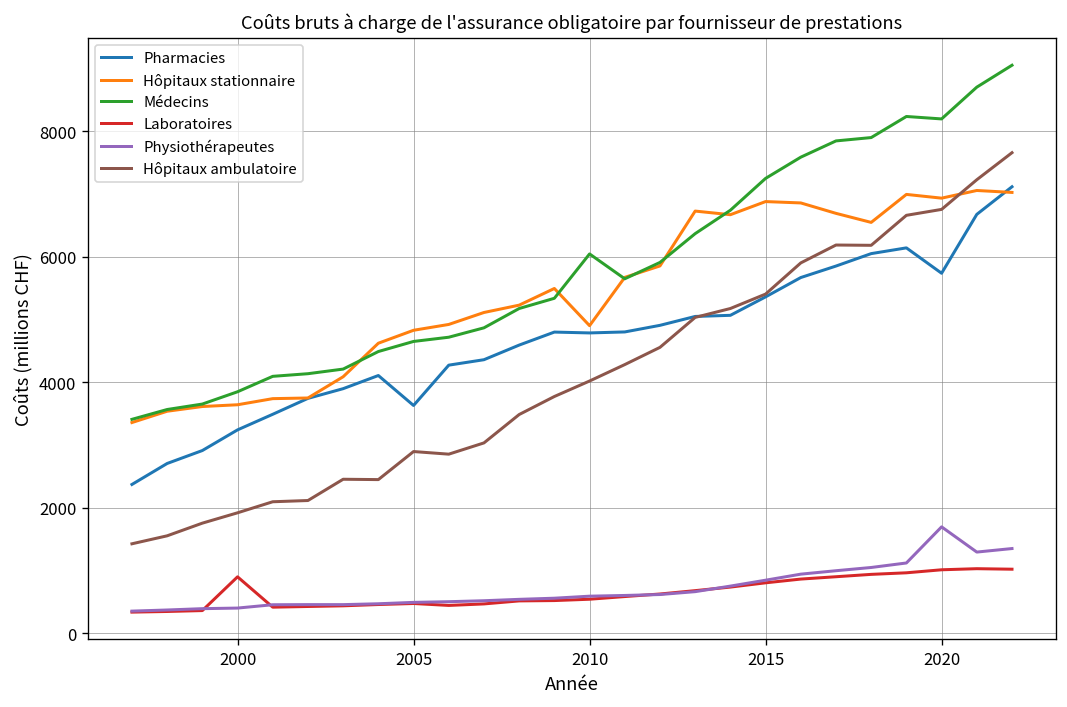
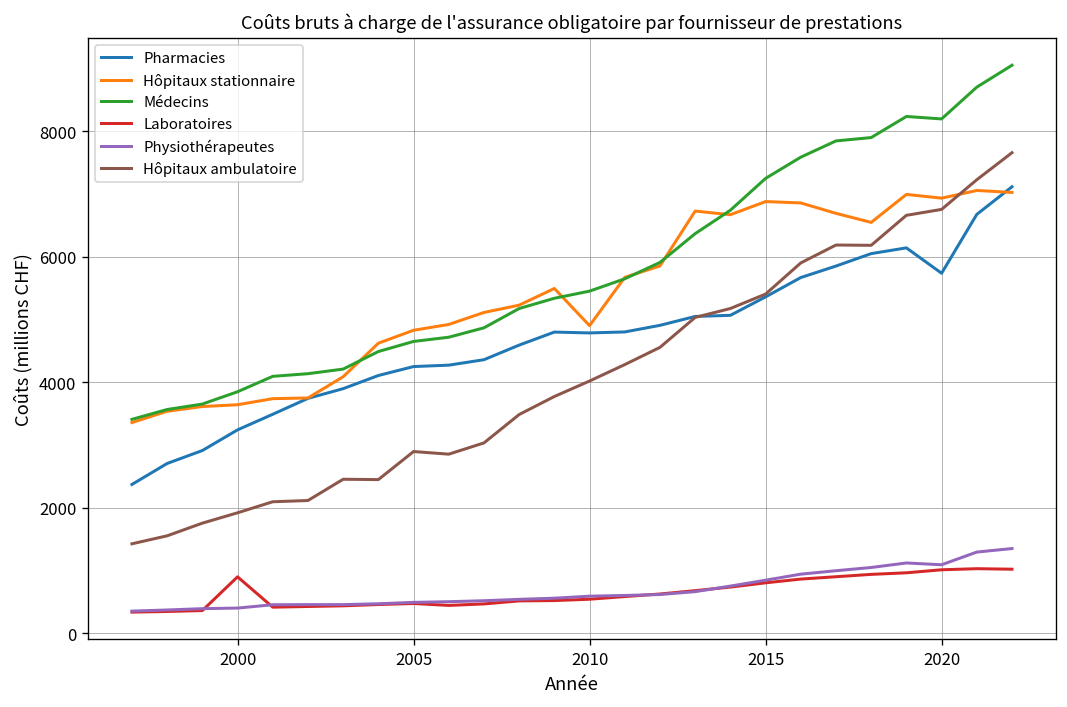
Pharmacies, 2005: 3600 -> 4300
Médecins, 2010: 6000 -> 5500
Physiothérapeutes, 2020: 1700 -> 1100
